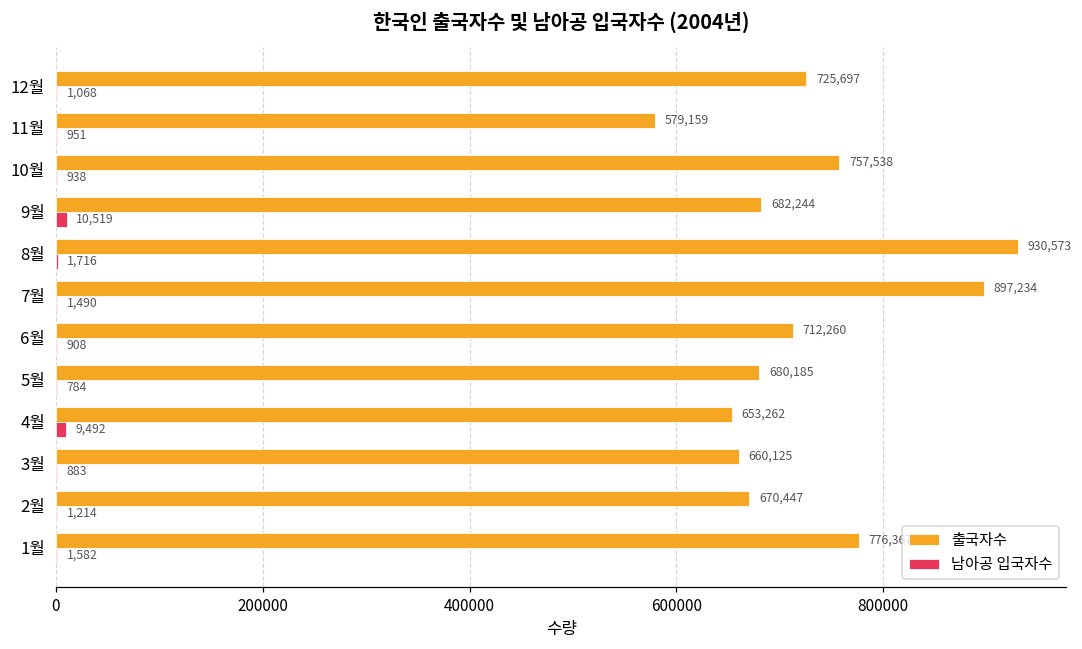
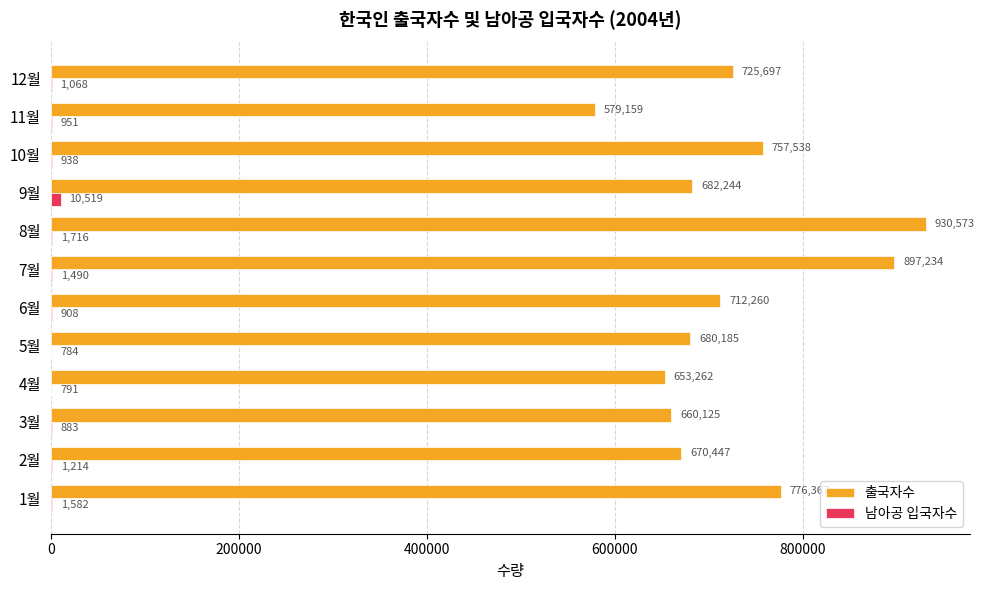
남아공 입국자수, 4월: 9,492 -> 791
